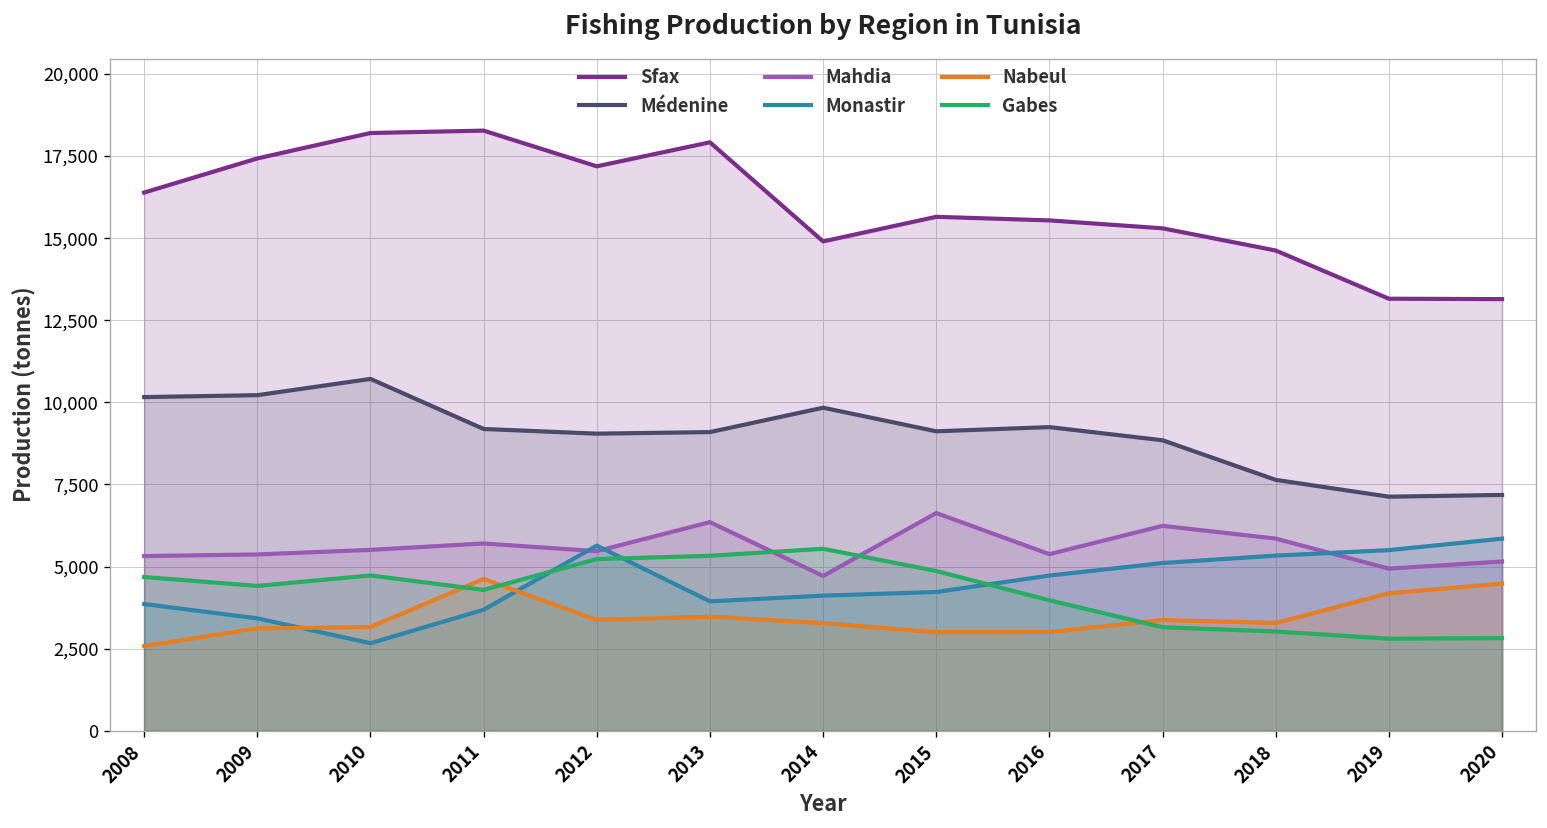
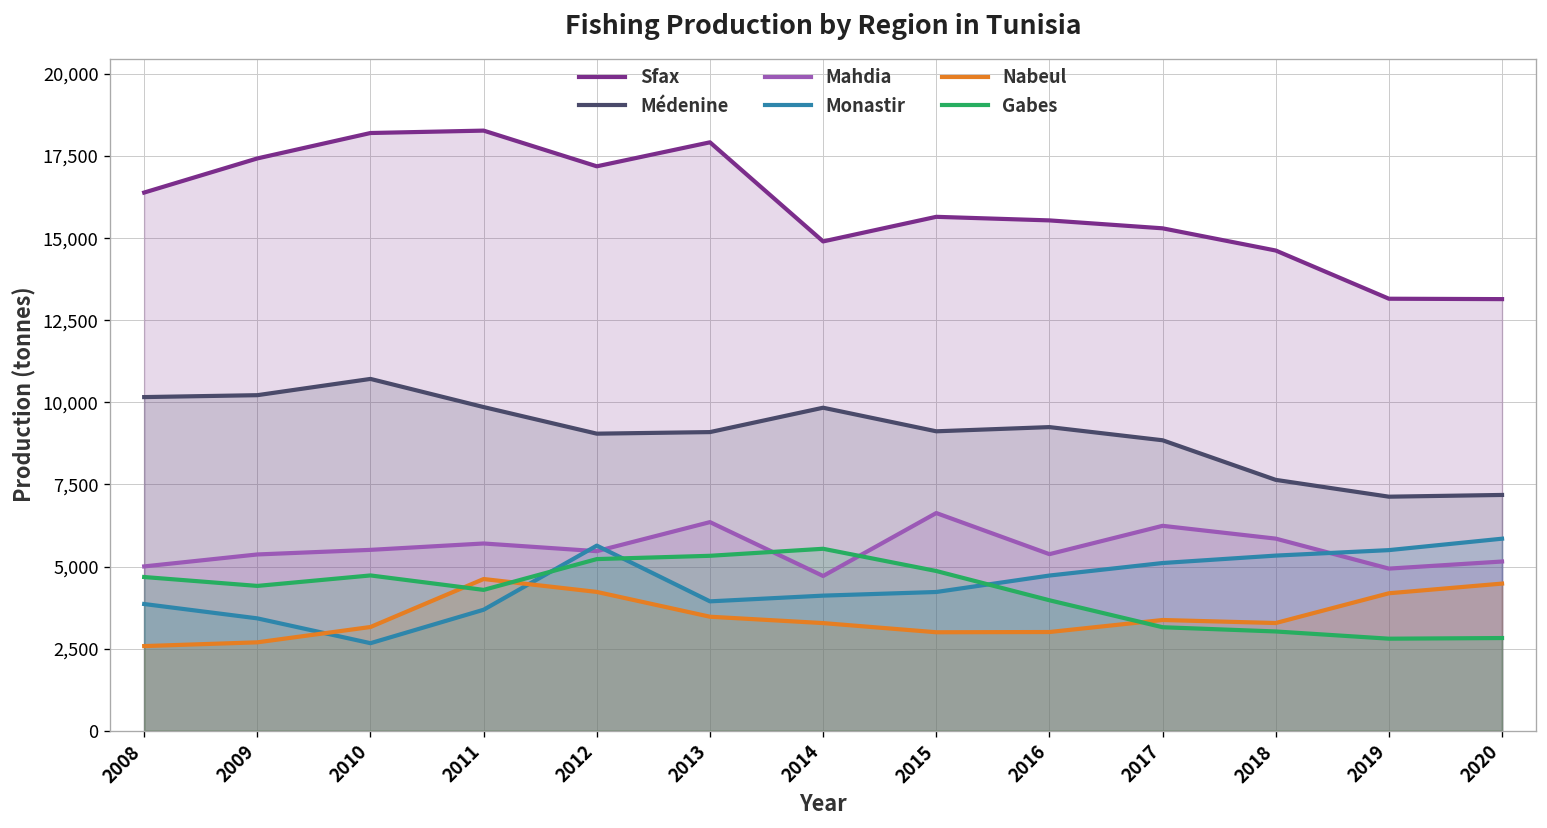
Mahdia, 2008: 5,300 -> 5,000
Nabeul, 2009: 3,100 -> 2,700
Médenine, 2011: 9,200 -> 9,900
Nabeul, 2012: 3,400 -> 4,200
